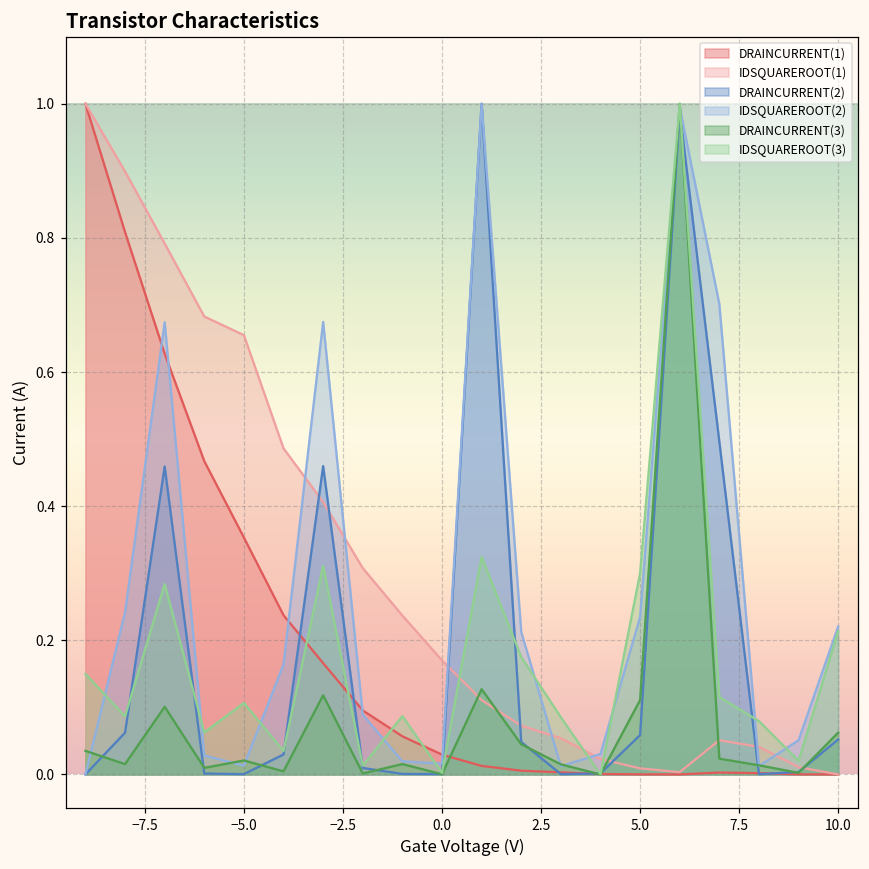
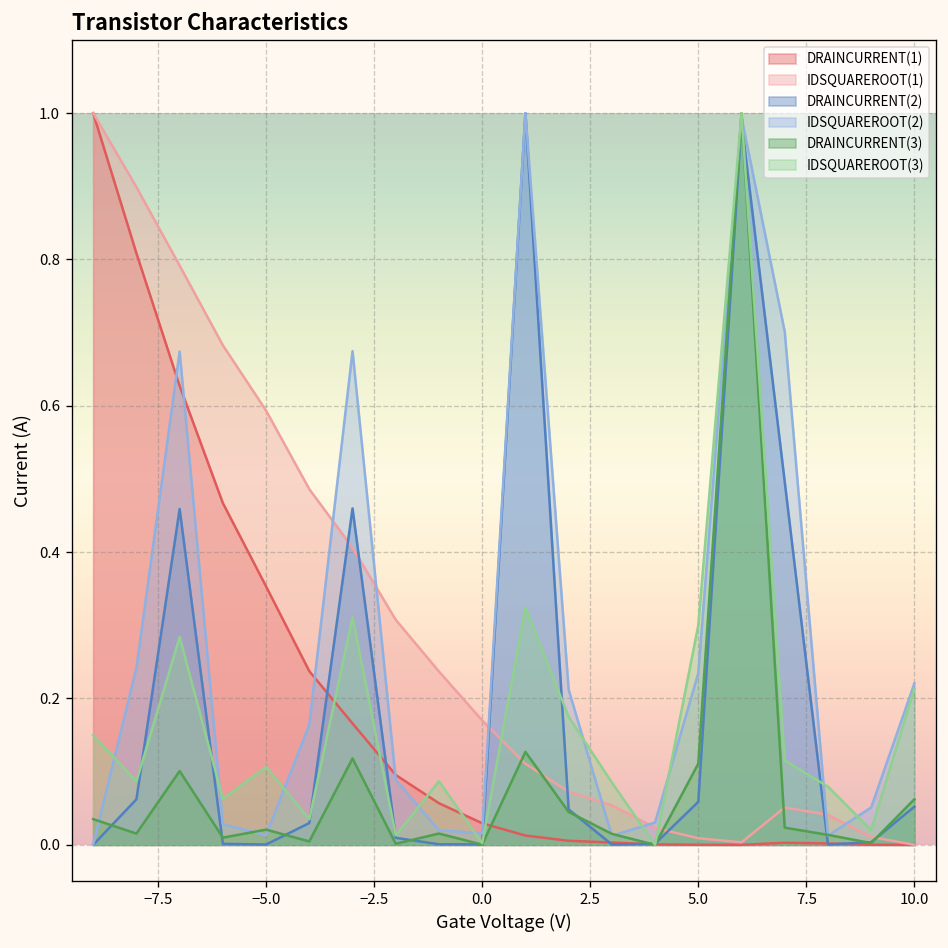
IDSQUAREROOT(1), −5.0: 0.65 -> 0.59
